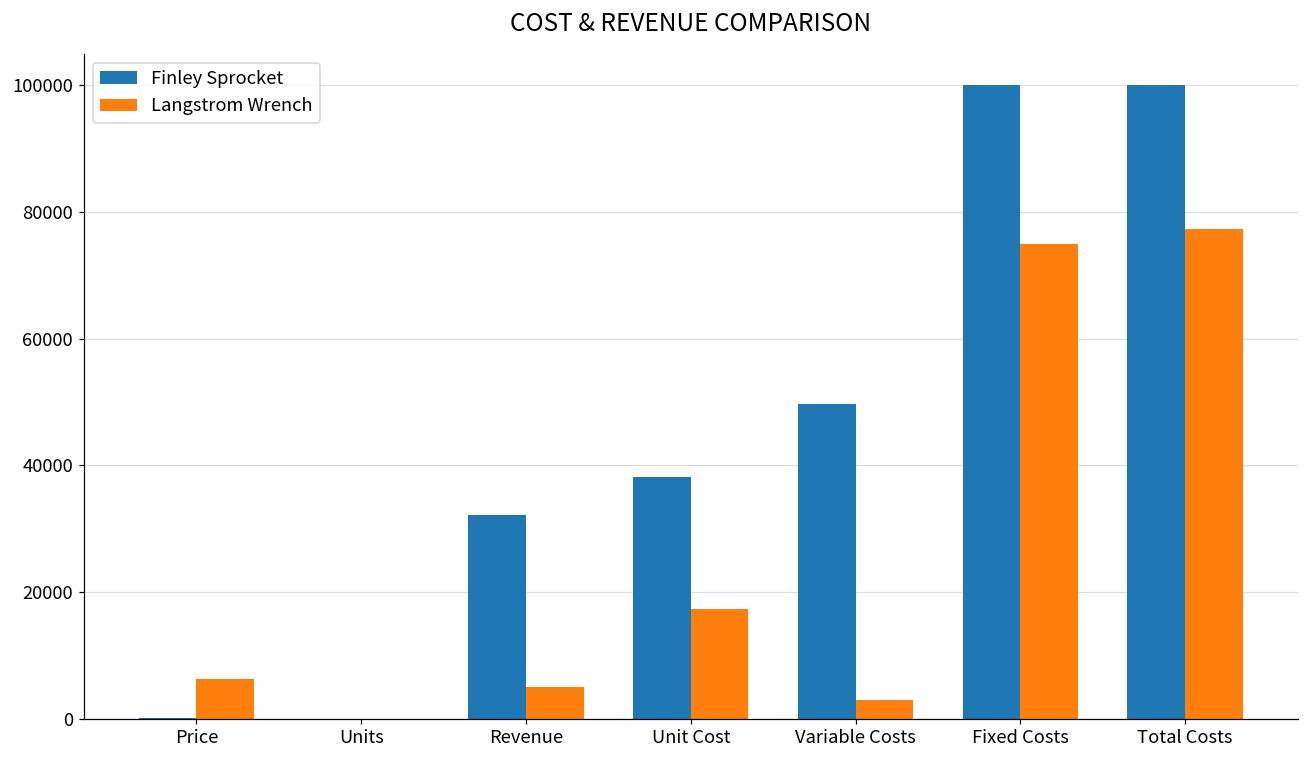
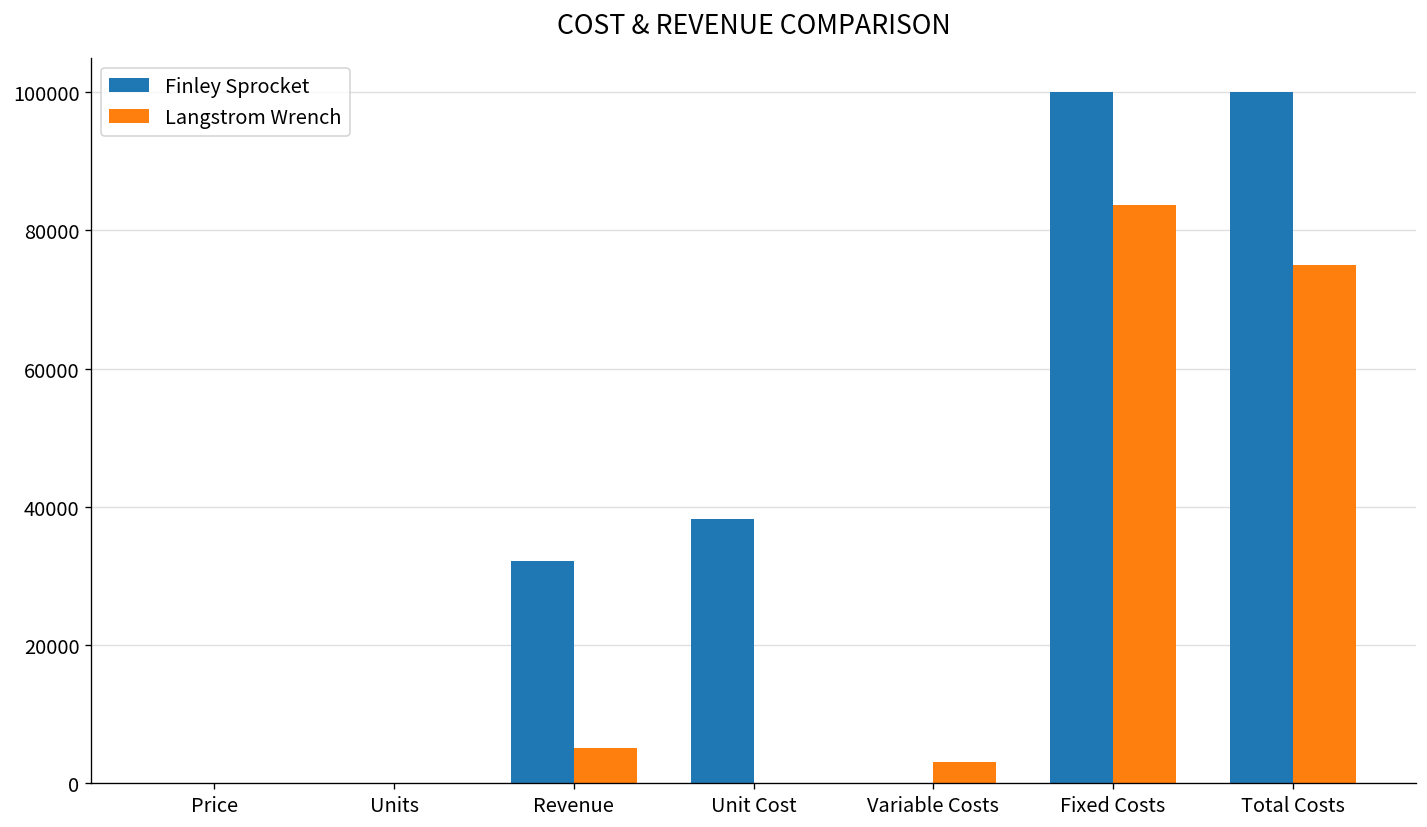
Langstrom Wrench, Price: 6000 -> 0
Langstrom Wrench, Unit Cost: 17000 -> 0
Finley Sprocket, Variable Costs: 50000 -> 0
Langstrom Wrench, Fixed Costs: 75000 -> 84000
Langstrom Wrench, Total Costs: 77000 -> 75000
